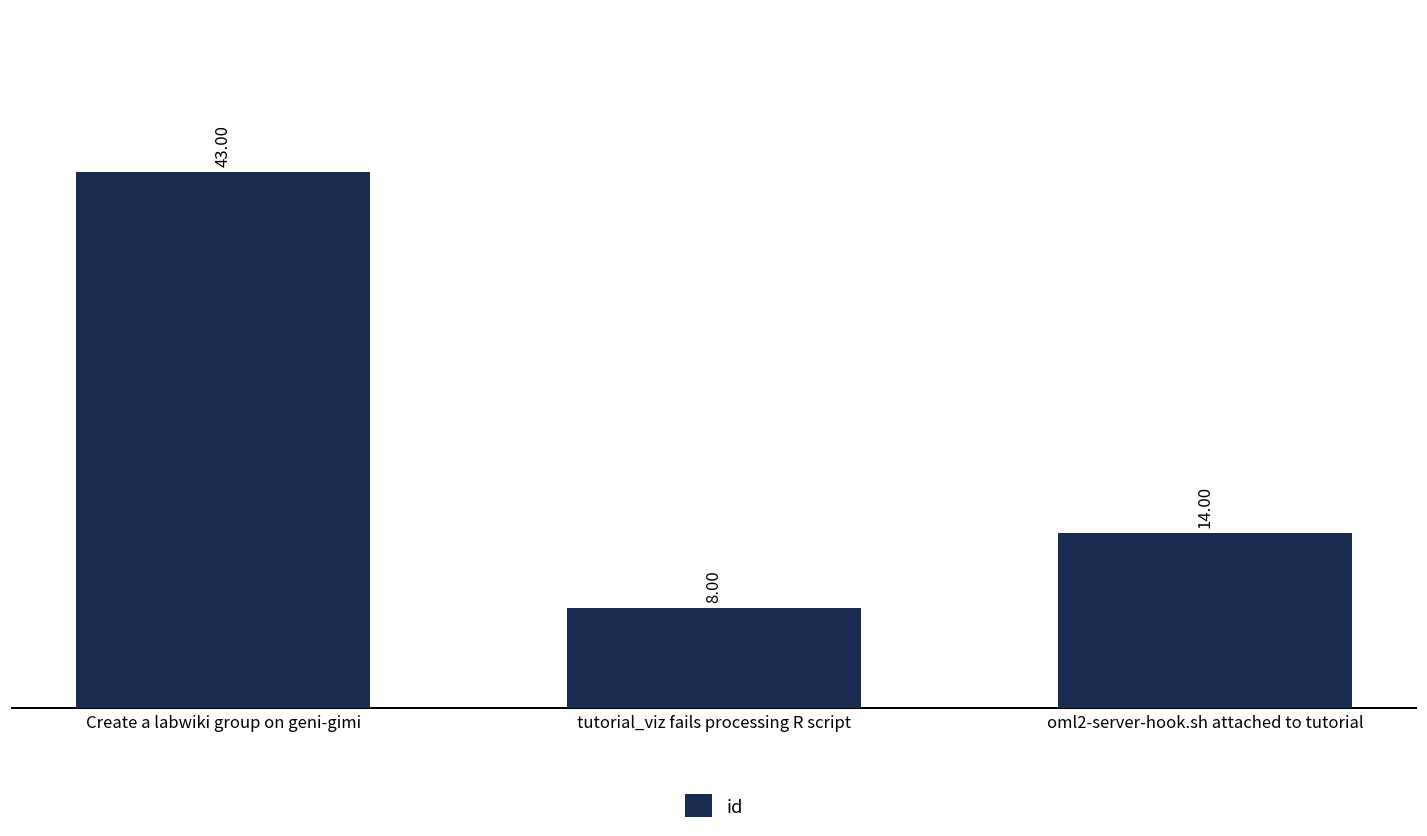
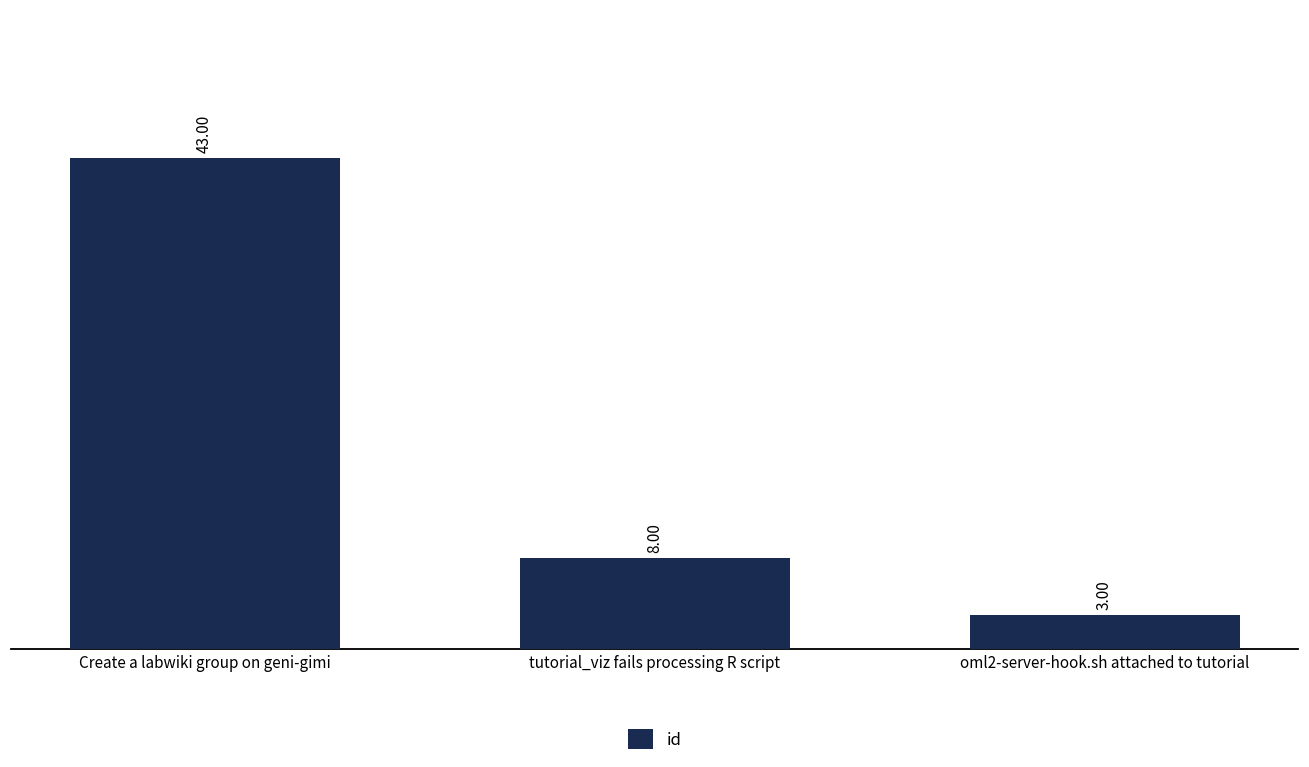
oml2-server-hook.sh attached to tutorial: 14.00 -> 3.00
